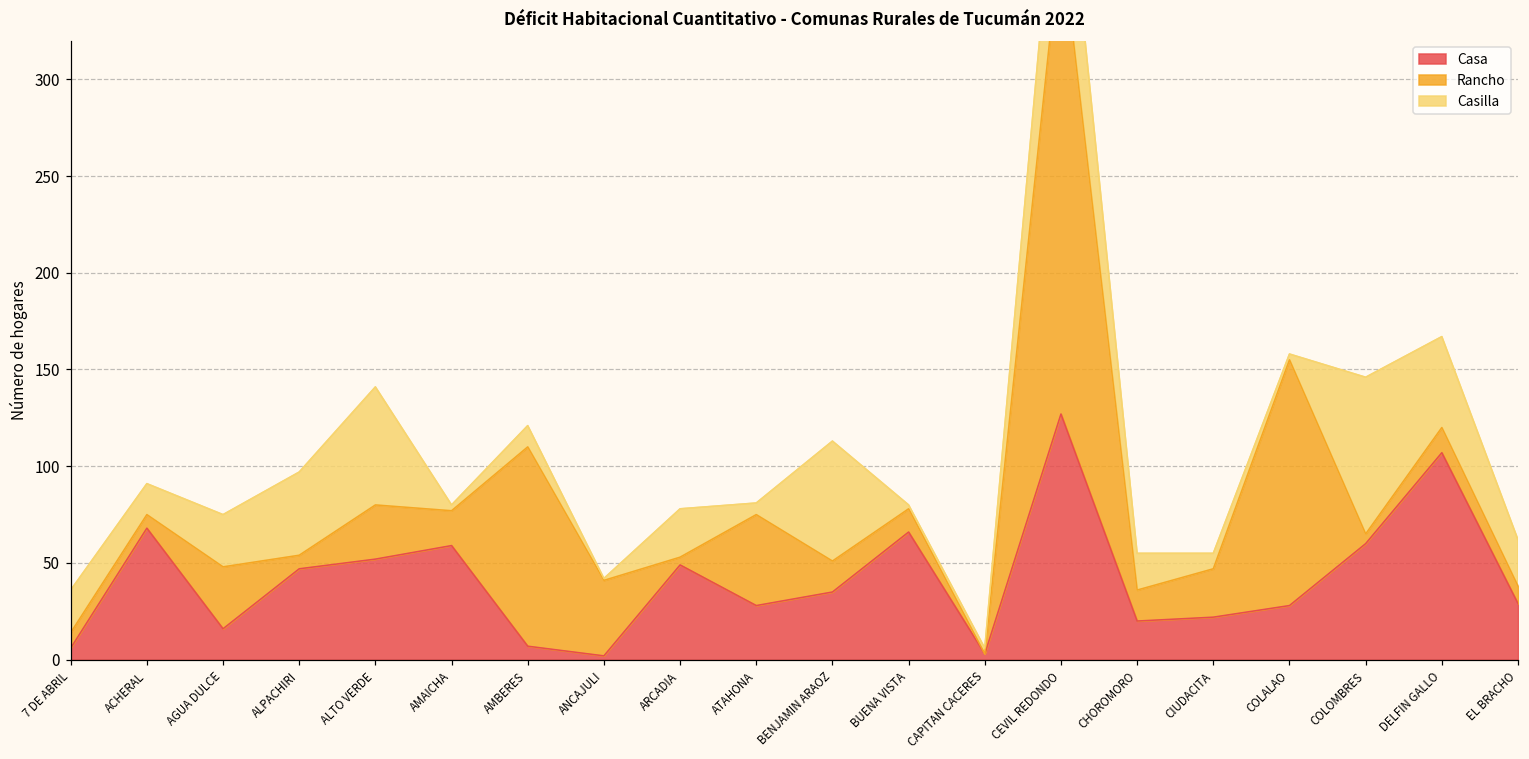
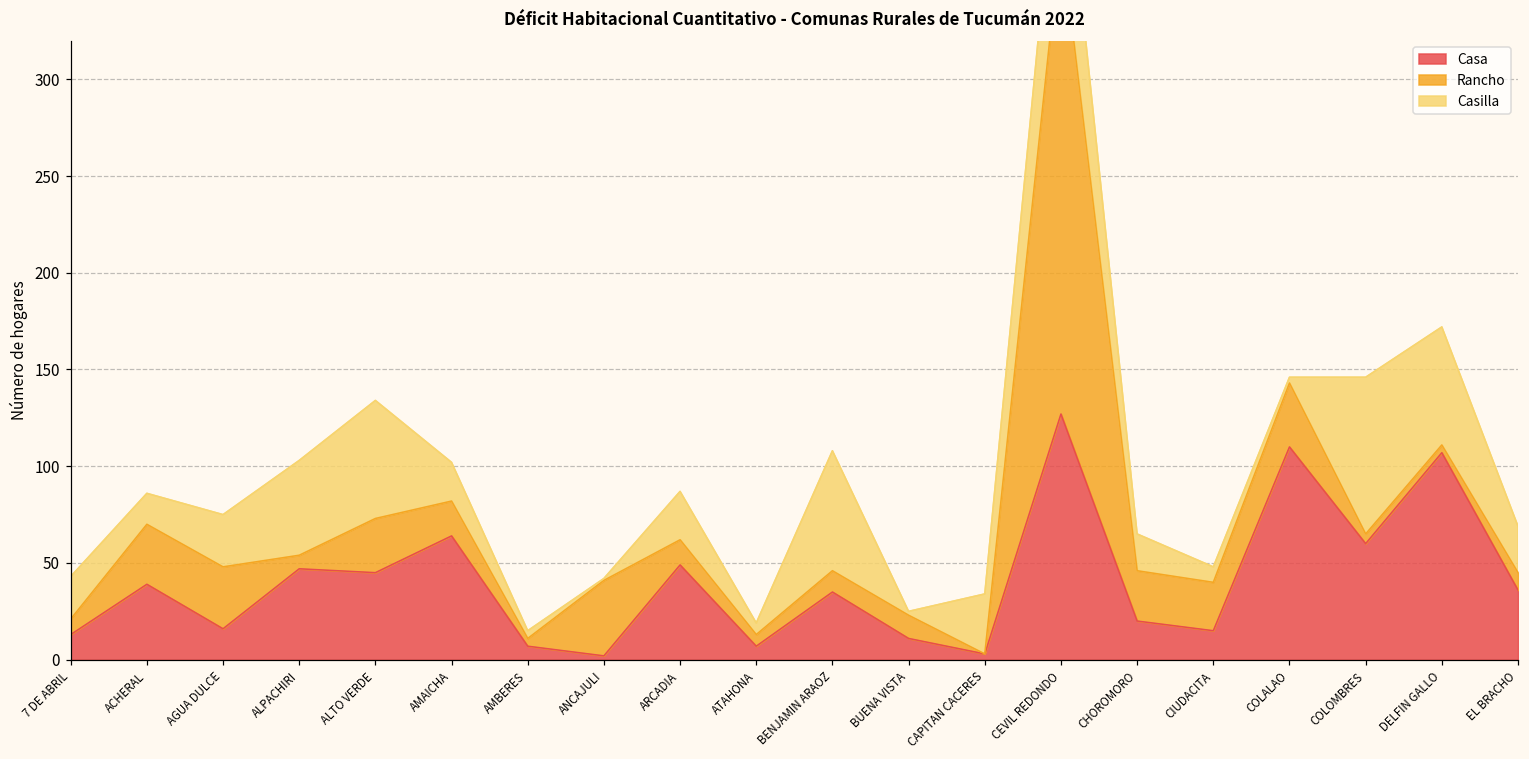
Casa, 7 DE ABRIL: 6 -> 13
Casa, ACHERAL: 68 -> 39
Rancho, ACHERAL: 7 -> 31
Casilla, ALPACHIRI: 43 -> 49
Casa, ALTO VERDE: 52 -> 45
Casa, AMAICHA: 59 -> 64
Casilla, AMAICHA: 3 -> 20
Rancho, AMBERES: 103 -> 4
Casilla, AMBERES: 11 -> 4
Rancho, ARCADIA: 4 -> 13
Casa, ATAHONA: 28 -> 7
Rancho, ATAHONA: 47 -> 6
Rancho, BENJAMIN ARAOZ: 16 -> 11
Casa, BUENA VISTA: 66 -> 11
Casilla, CAPITAN CACERES: 3 -> 31
Rancho, CHOROMORO: 16 -> 26
Casa, CIUDACITA: 22 -> 15
Casa, COLALAO: 28 -> 110
Rancho, COLALAO: 127 -> 33
Rancho, DELFIN GALLO: 13 -> 4
Casilla, DELFIN GALLO: 47 -> 61
Casa, EL BRACHO: 29 -> 36
